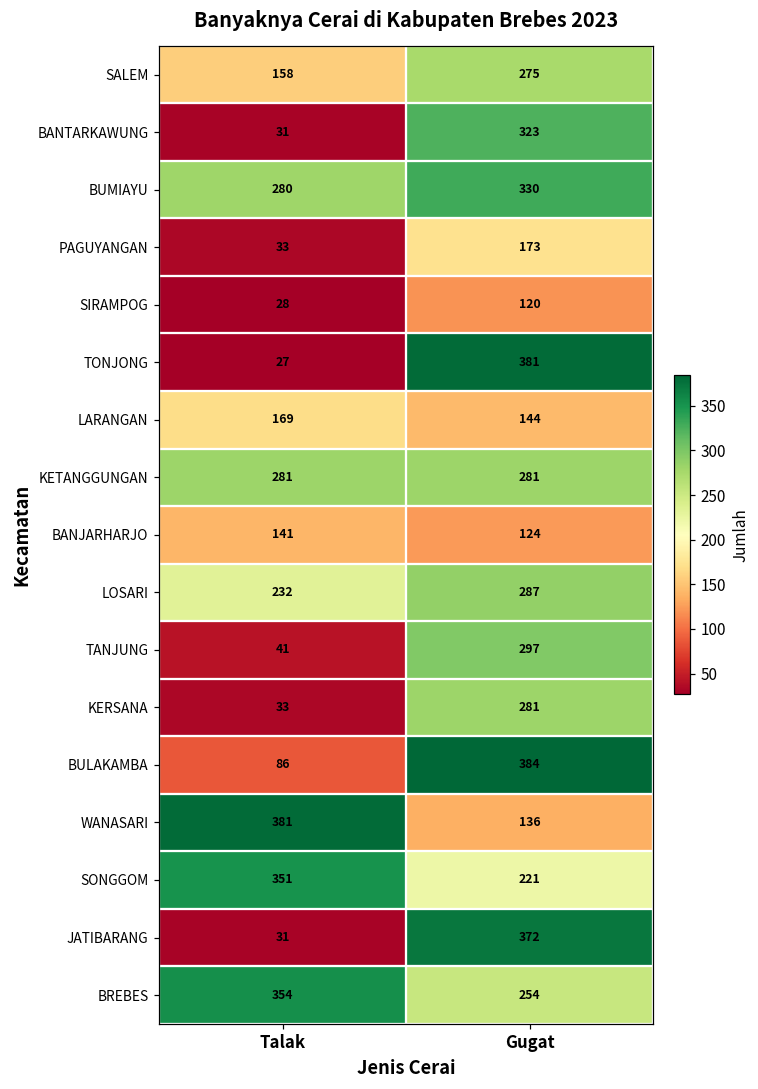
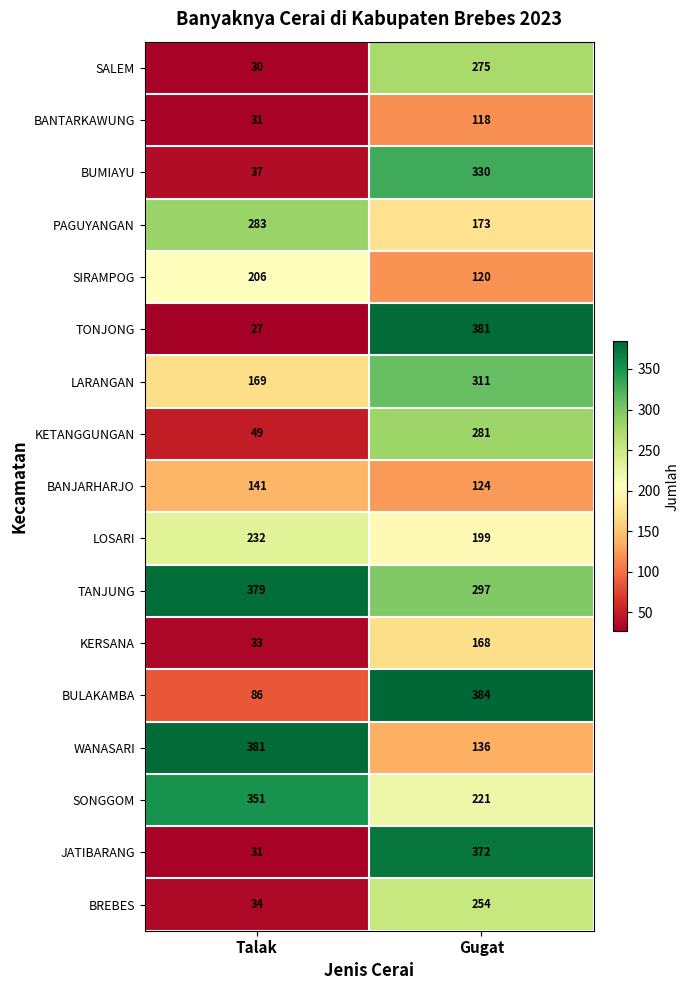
SALEM, Talak: 158 -> 30
BANTARKAWUNG, Gugat: 323 -> 118
BUMIAYU, Talak: 280 -> 37
PAGUYANGAN, Talak: 33 -> 283
SIRAMPOG, Talak: 28 -> 206
LARANGAN, Gugat: 144 -> 311
KETANGGUNGAN, Talak: 281 -> 49
LOSARI, Gugat: 287 -> 199
TANJUNG, Talak: 41 -> 379
KERSANA, Gugat: 281 -> 168
BREBES, Talak: 354 -> 34
